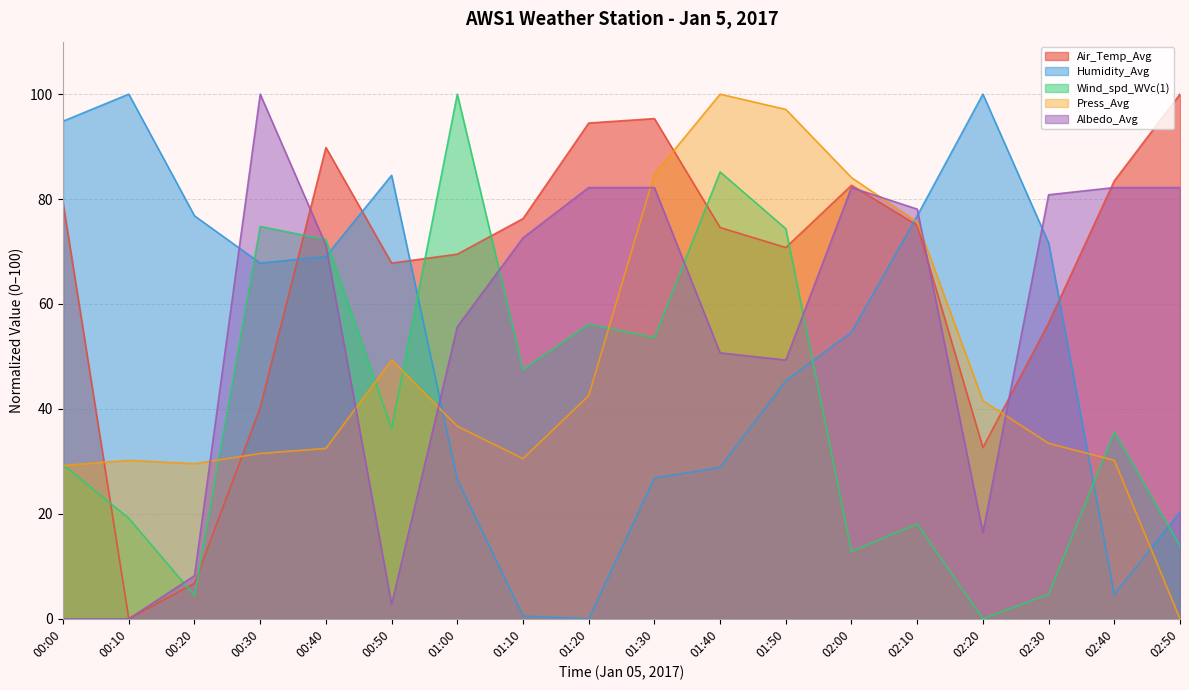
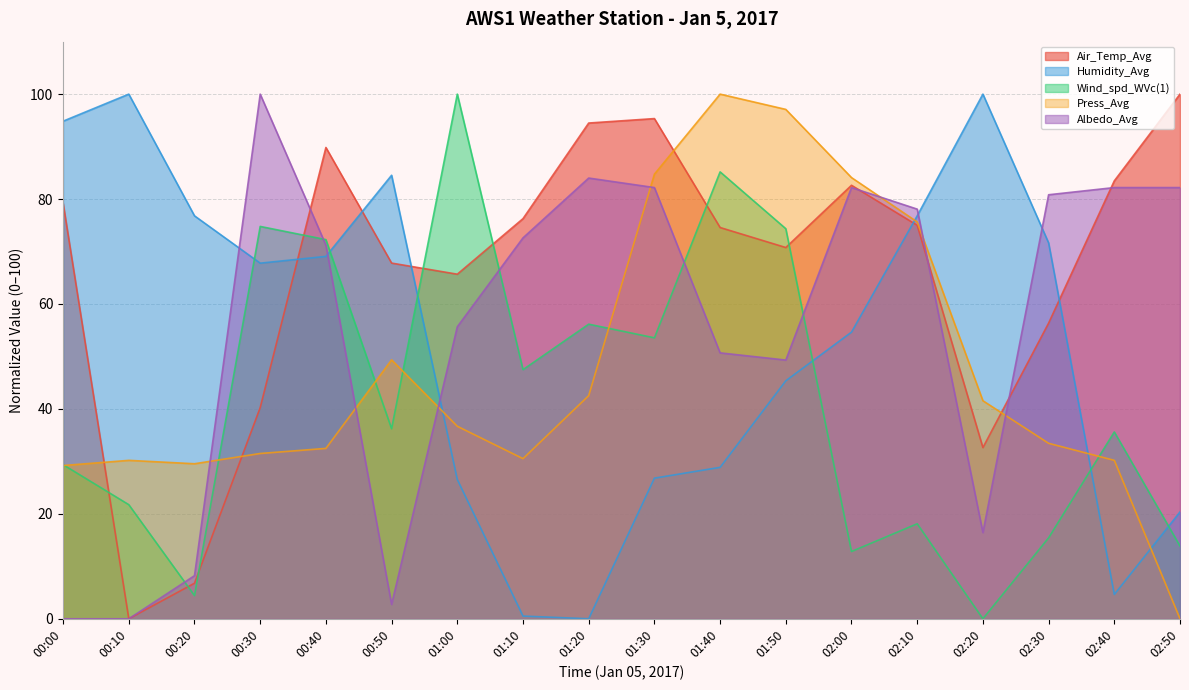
Wind_spd_WVc(1), 00:10: 19 -> 22
Air_Temp_Avg, 01:00: 69 -> 66
Albedo_Avg, 01:20: 82 -> 84
Wind_spd_WVc(1), 02:30: 5 -> 15
